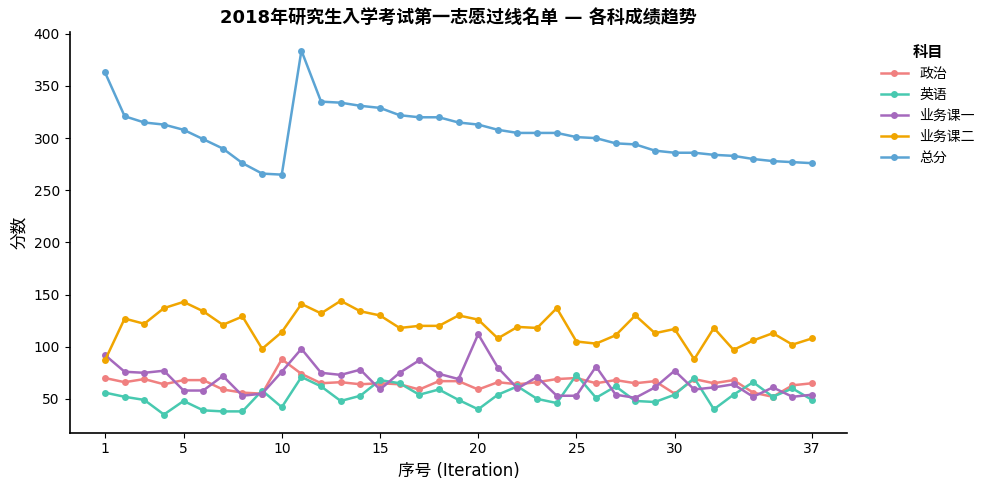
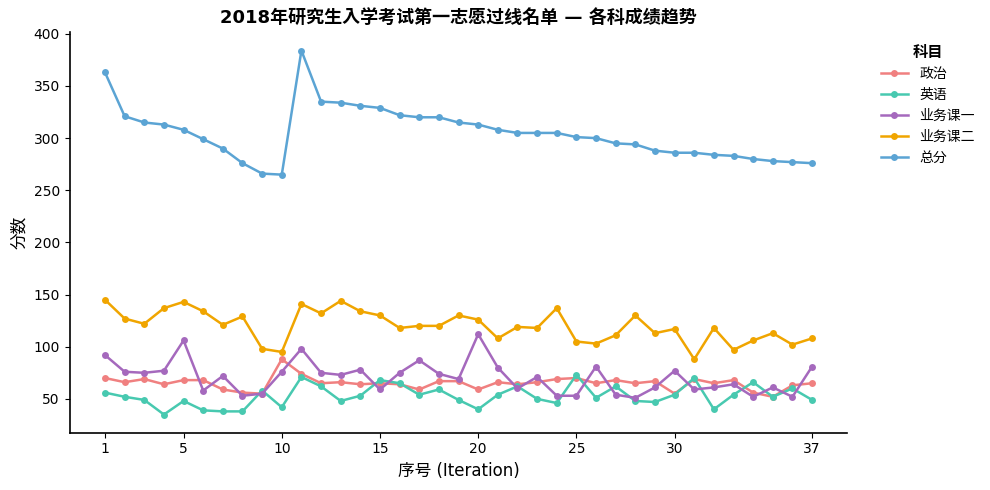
业务课二, 1: 87 -> 145
业务课一, 5: 58 -> 106
业务课二, 10: 114 -> 95
业务课一, 37: 54 -> 81
